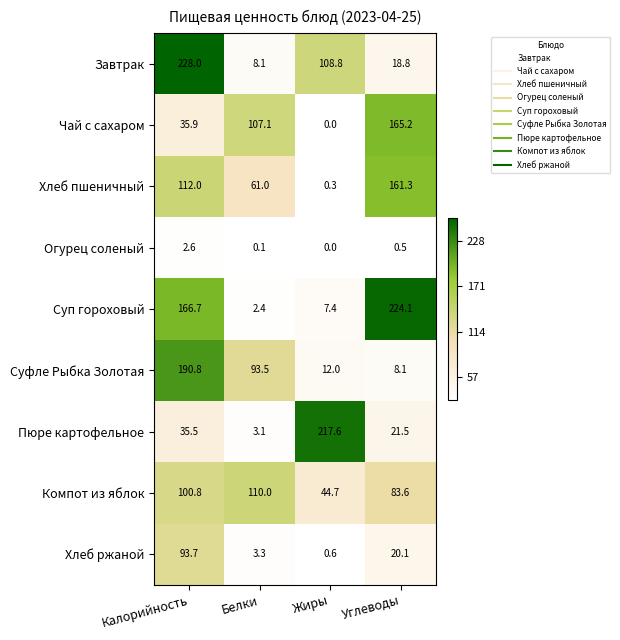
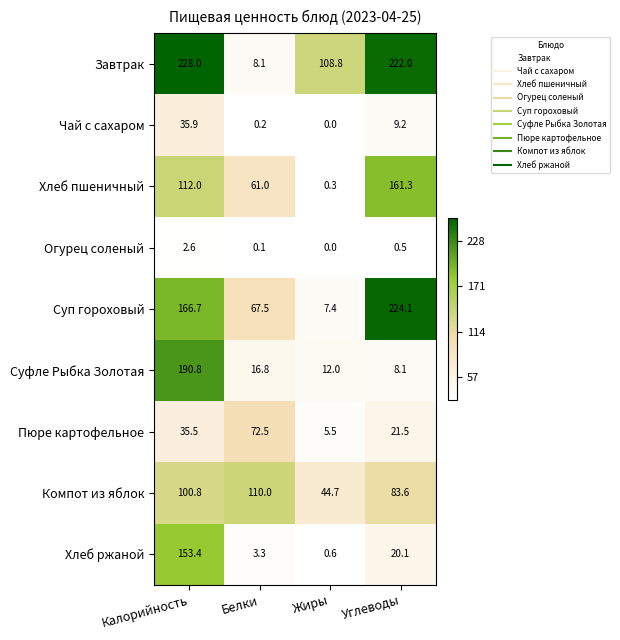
Завтрак, Углеводы: 18.8 -> 222.0
Чай с сахаром, Белки: 107.1 -> 0.2
Чай с сахаром, Углеводы: 165.2 -> 9.2
Суп гороховый, Белки: 2.4 -> 67.5
Суфле Рыбка Золотая, Белки: 93.5 -> 16.8
Пюре картофельное, Белки: 3.1 -> 72.5
Пюре картофельное, Жиры: 217.6 -> 5.5
Хлеб ржаной, Калорийность: 93.7 -> 153.4
